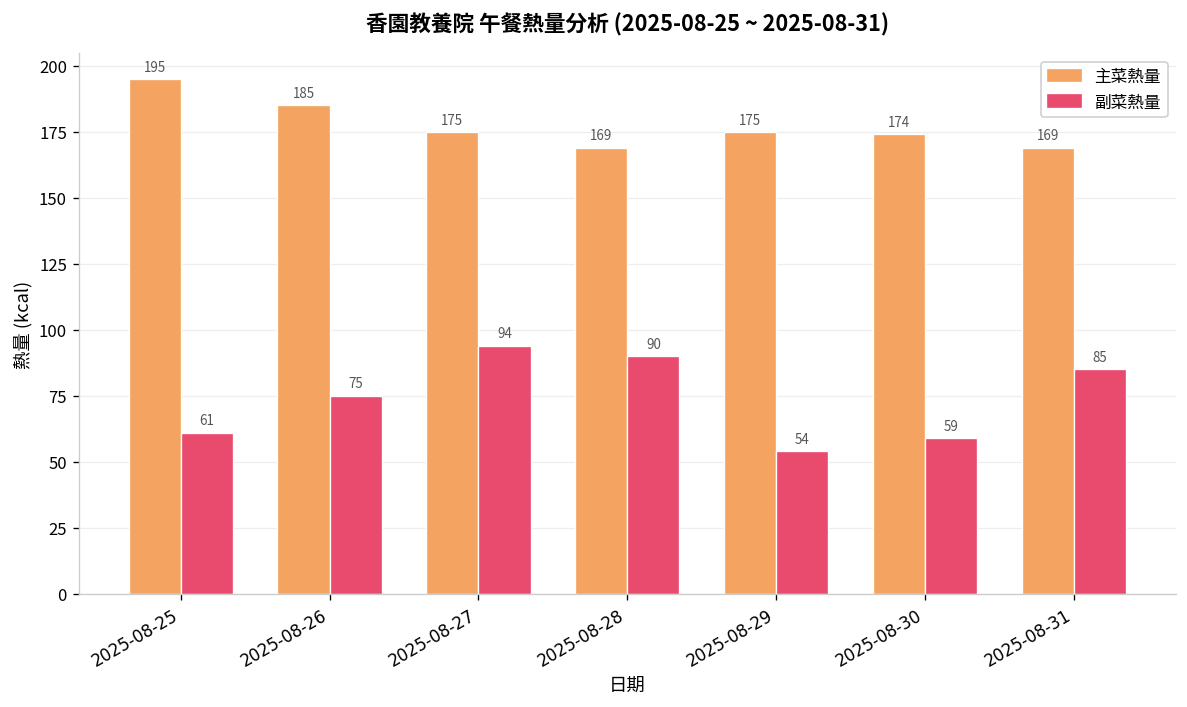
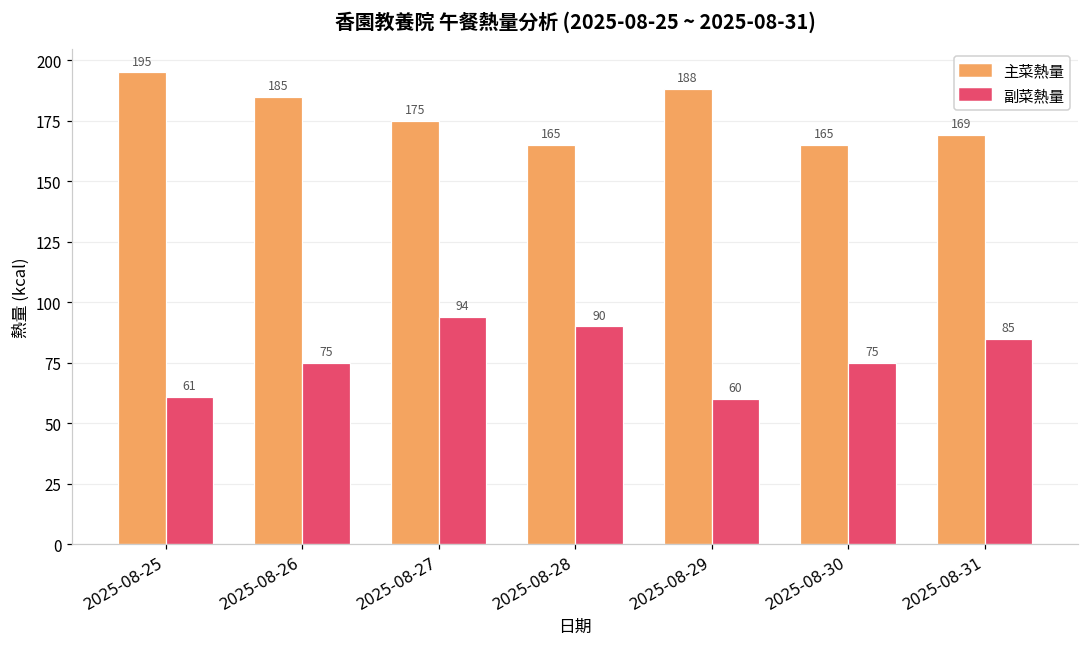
主菜熱量, 2025-08-28: 169 -> 165
主菜熱量, 2025-08-29: 175 -> 188
副菜熱量, 2025-08-29: 54 -> 60
主菜熱量, 2025-08-30: 174 -> 165
副菜熱量, 2025-08-30: 59 -> 75
